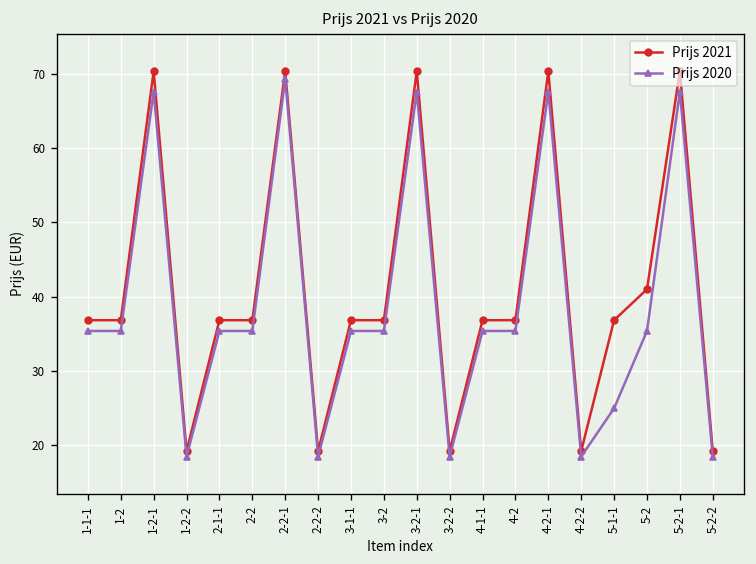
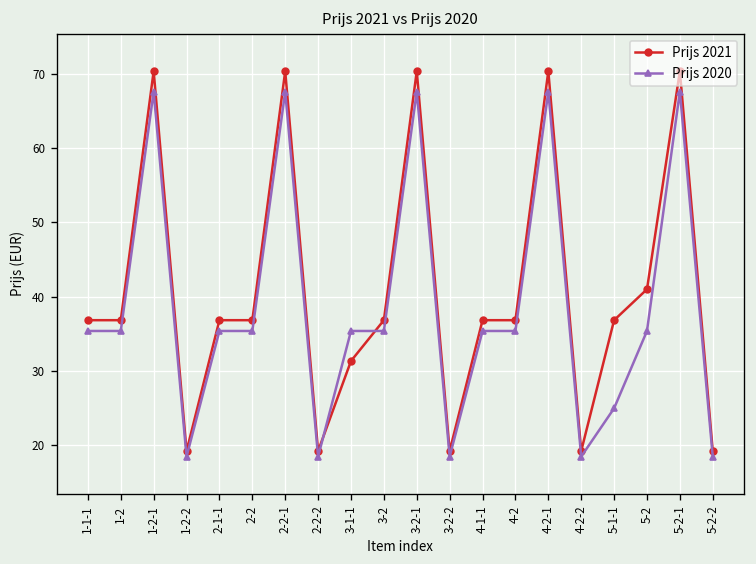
Prijs 2020, 2-2-1: 69 -> 68
Prijs 2021, 3-1-1: 37 -> 31
